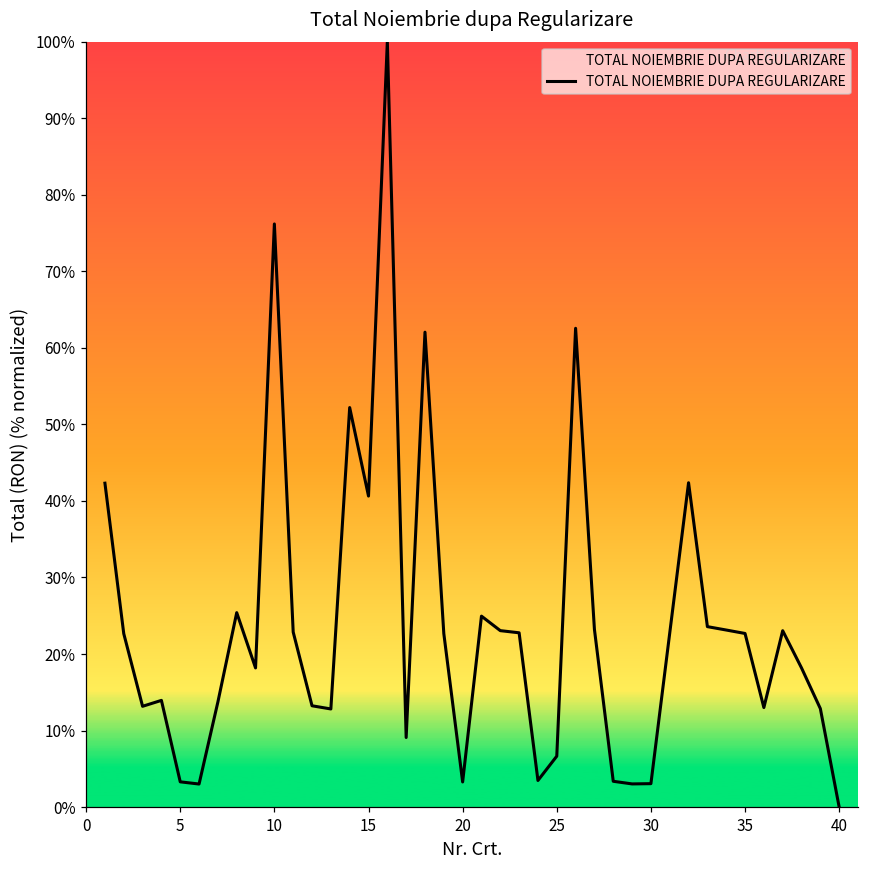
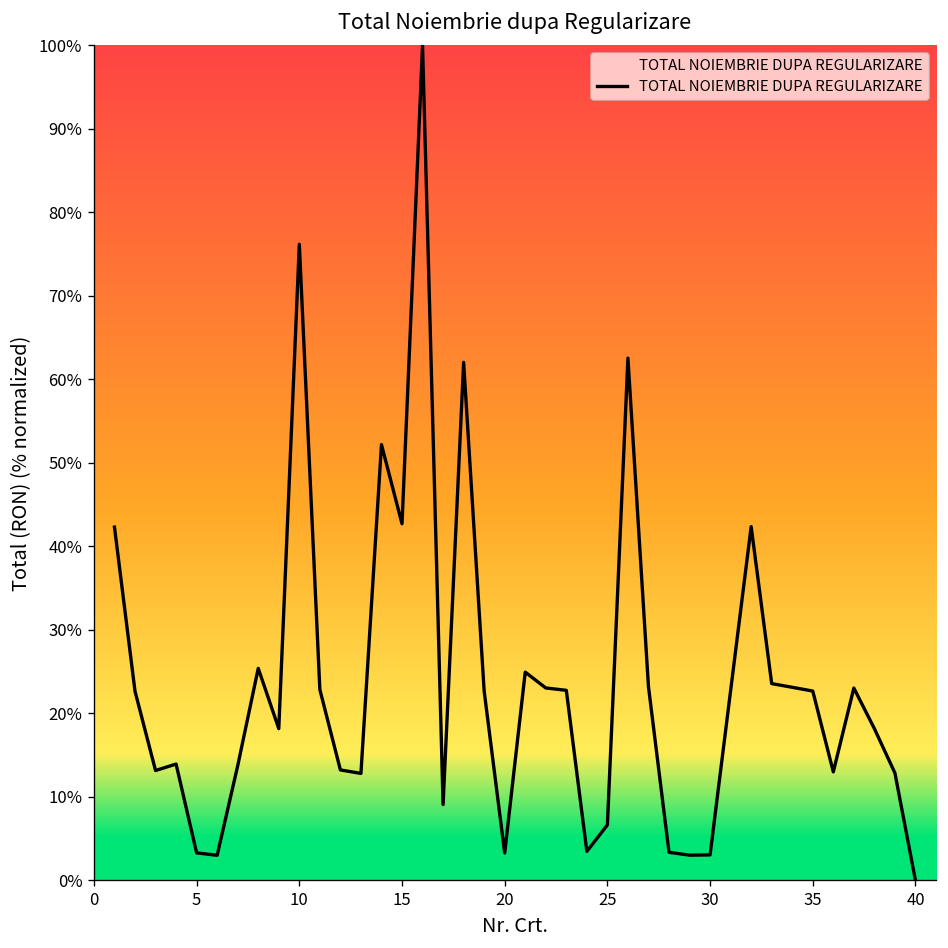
15: 41% -> 43%
